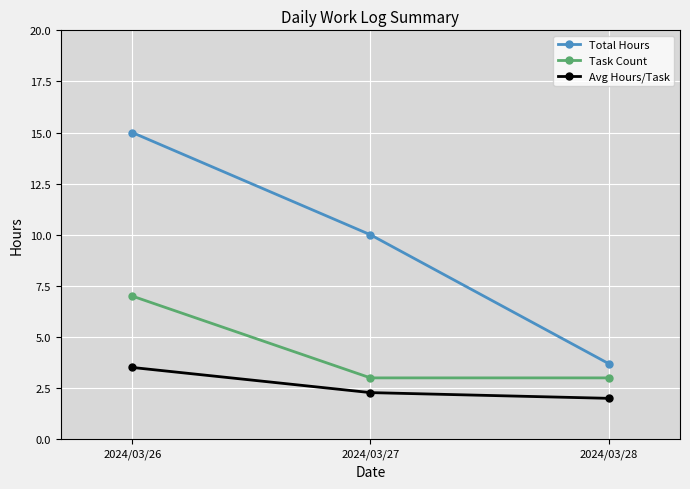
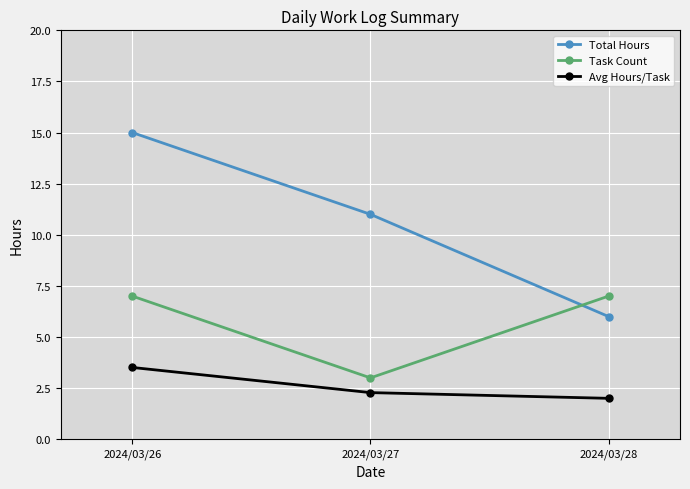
Total Hours, 2024/03/27: 10 -> 11
Total Hours, 2024/03/28: 3.7 -> 6.0
Task Count, 2024/03/28: 3 -> 7
